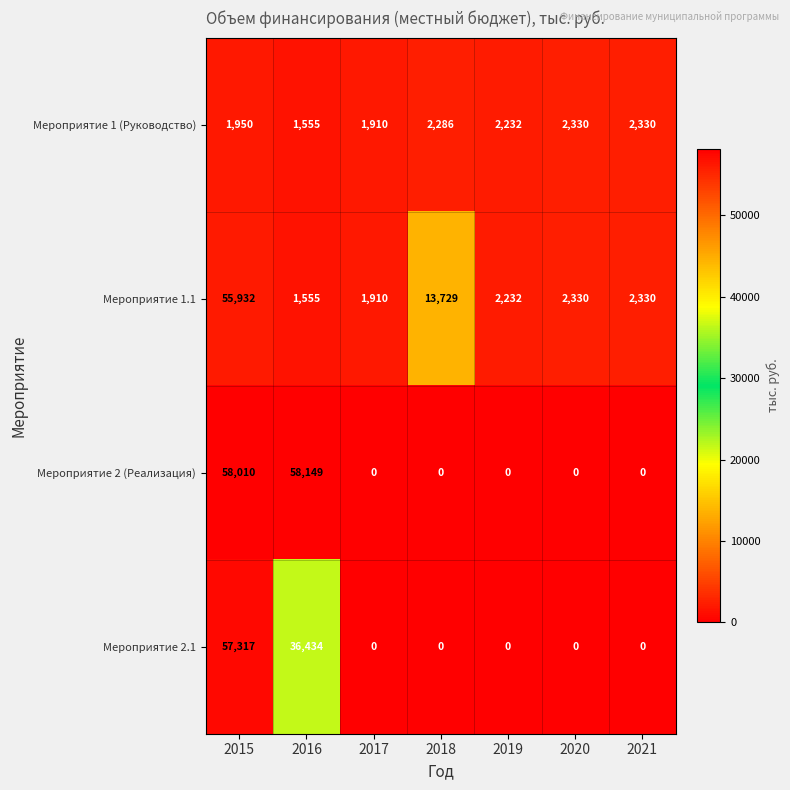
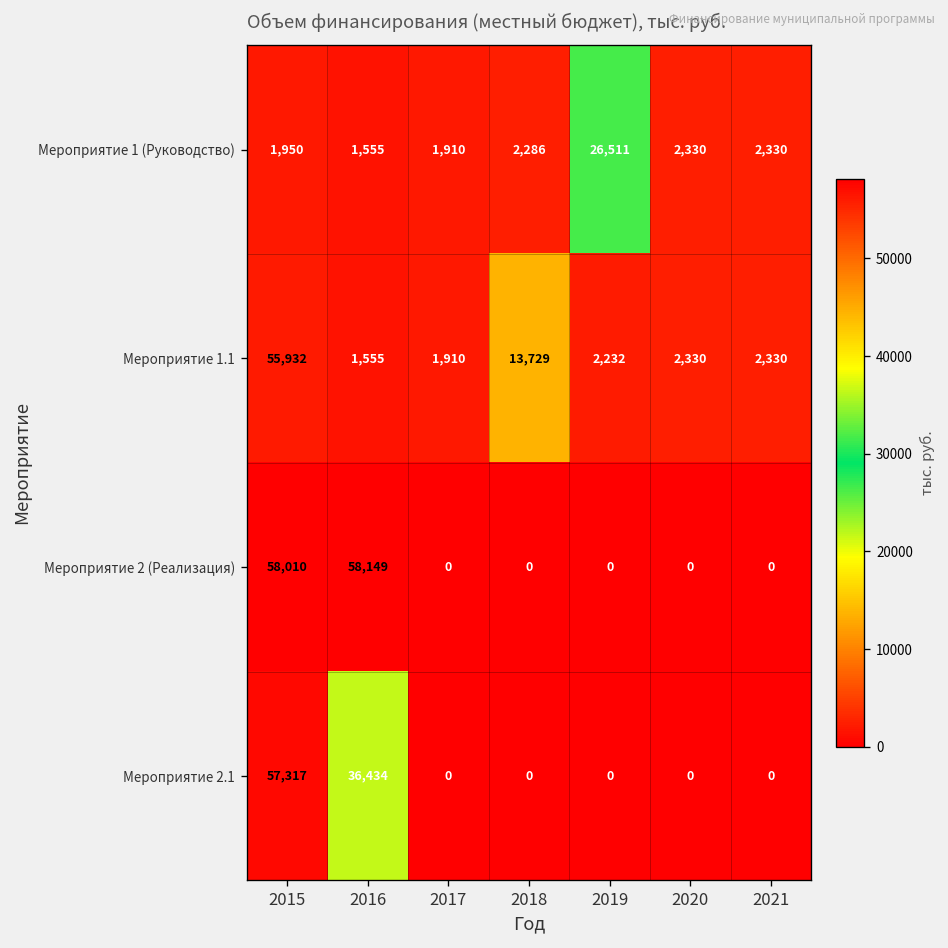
Мероприятие 1 (Руководство), 2019: 2,232 -> 26,511
